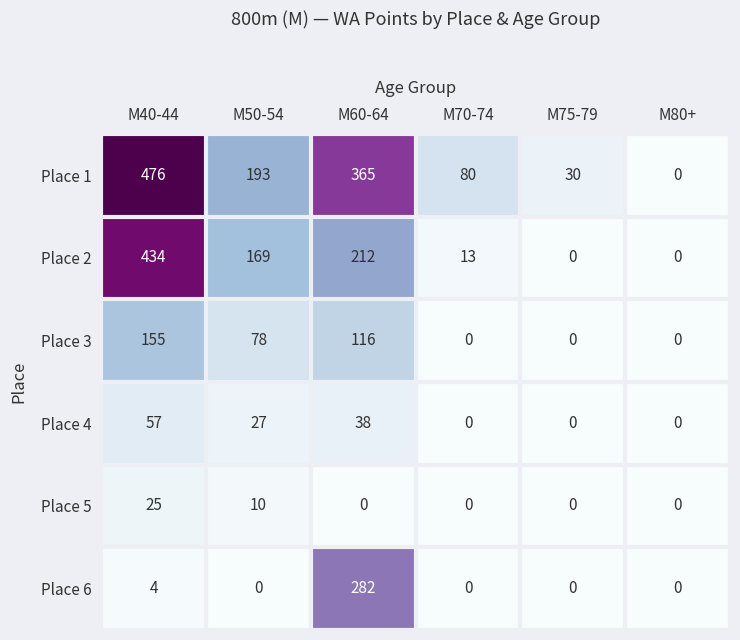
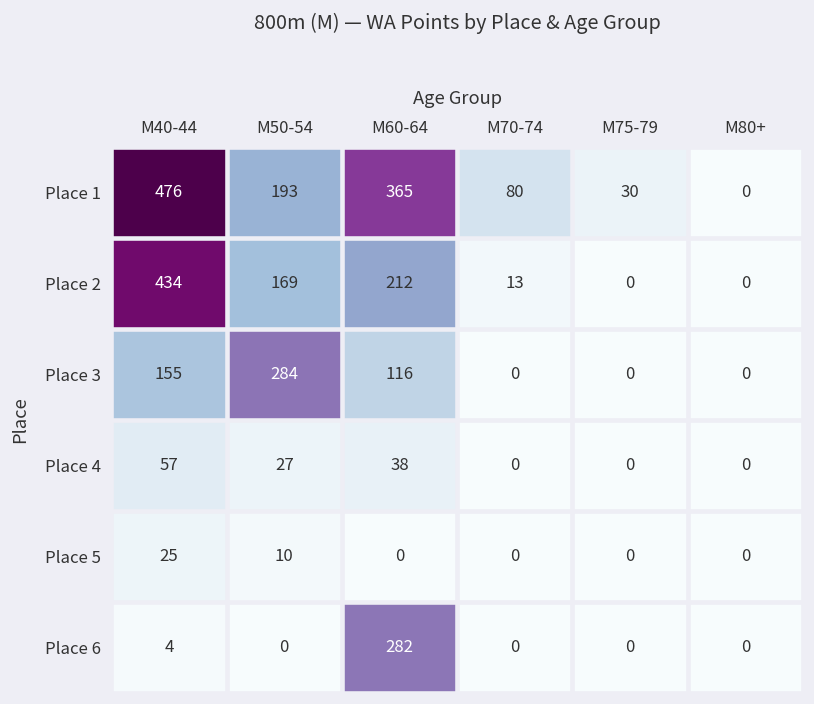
Place 3, M50-54: 78 -> 284
